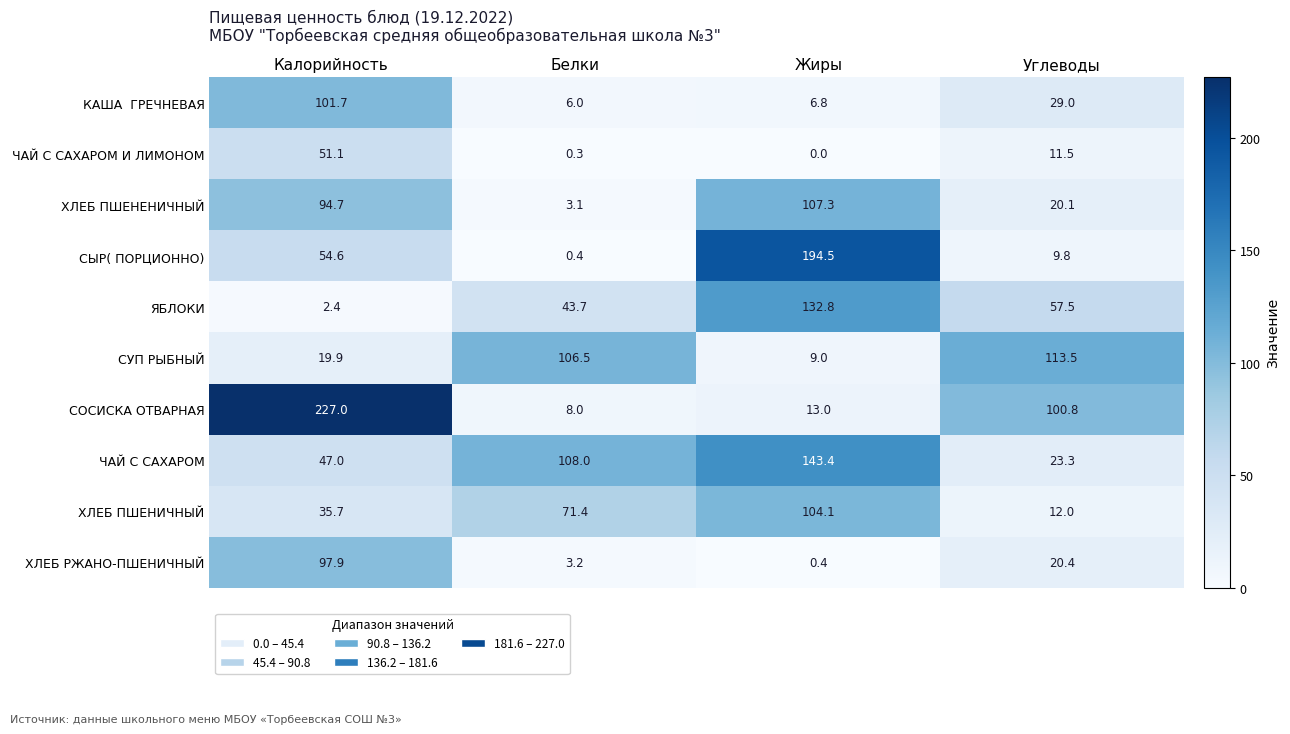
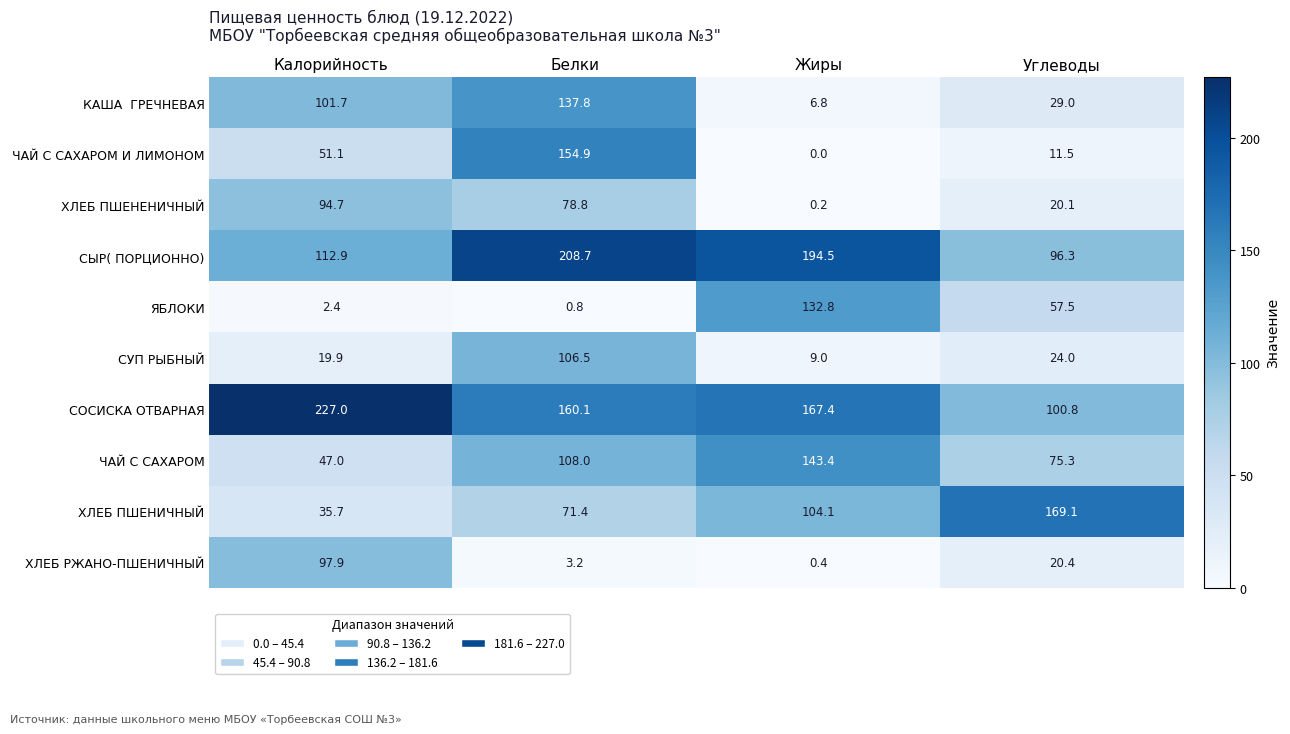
КАША ГРЕЧНЕВАЯ, Белки: 6.0 -> 137.8
ЧАЙ С САХАРОМ И ЛИМОНОМ, Белки: 0.3 -> 154.9
ХЛЕБ ПШЕНЕНИЧНЫЙ, Белки: 3.1 -> 78.8
ХЛЕБ ПШЕНЕНИЧНЫЙ, Жиры: 107.3 -> 0.2
СЫР( ПОРЦИОННО), Калорийность: 54.6 -> 112.9
СЫР( ПОРЦИОННО), Белки: 0.4 -> 208.7
СЫР( ПОРЦИОННО), Углеводы: 9.8 -> 96.3
ЯБЛОКИ, Белки: 43.7 -> 0.8
СУП РЫБНЫЙ, Углеводы: 113.5 -> 24.0
СОСИСКА ОТВАРНАЯ, Белки: 8.0 -> 160.1
СОСИСКА ОТВАРНАЯ, Жиры: 13.0 -> 167.4
ЧАЙ С САХАРОМ, Углеводы: 23.3 -> 75.3
ХЛЕБ ПШЕНИЧНЫЙ, Углеводы: 12.0 -> 169.1
